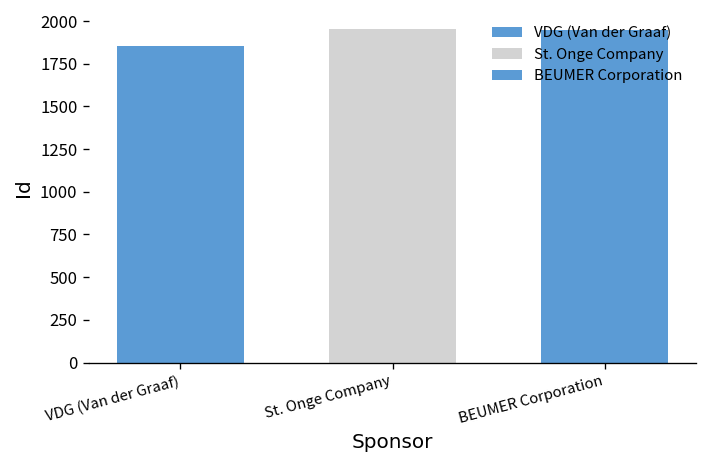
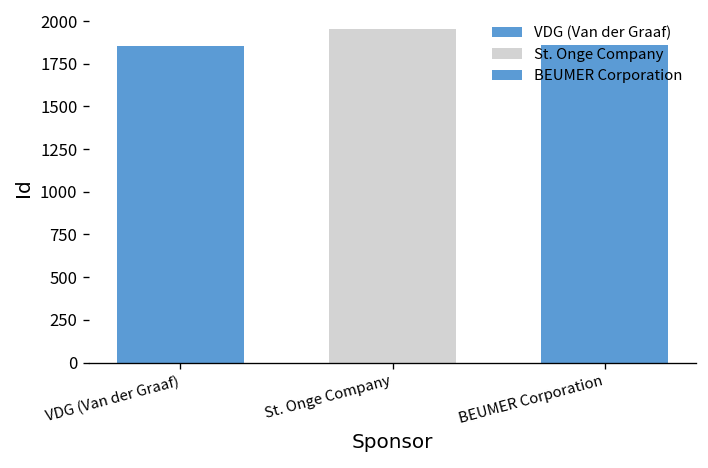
BEUMER Corporation: 1950 -> 1860
